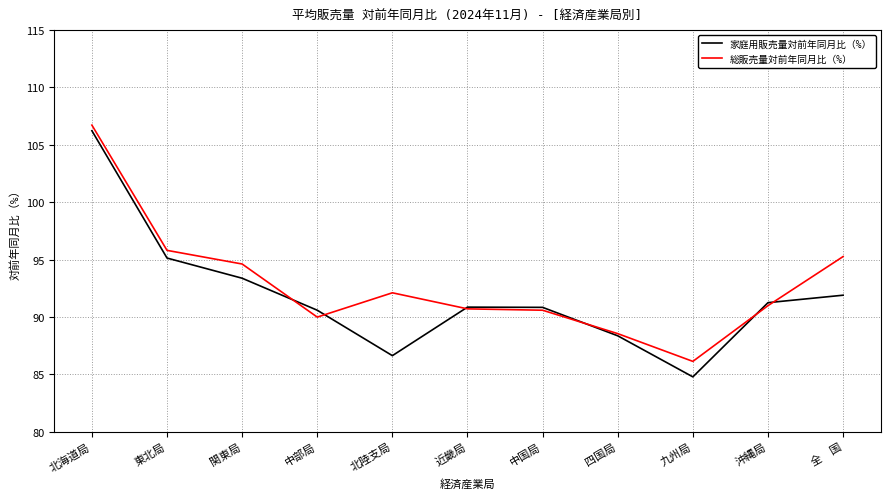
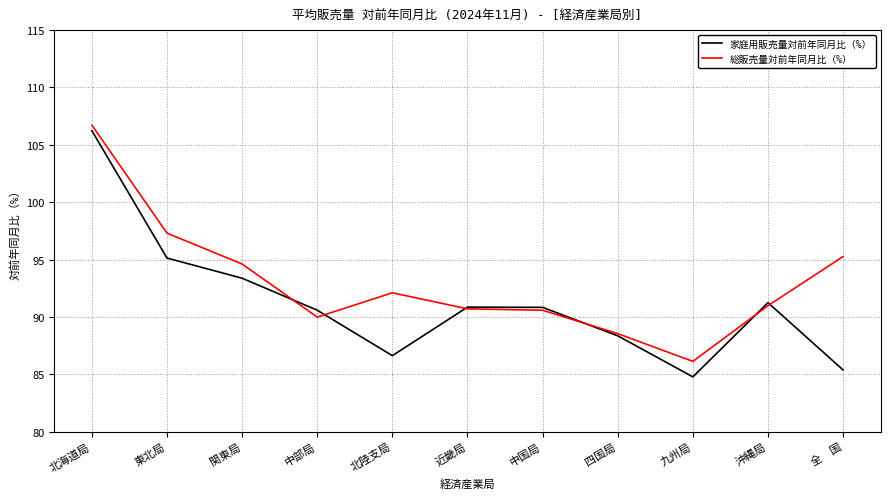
総販売量対前年同月比（%）, 東北局: 95.8 -> 97.3
家庭用販売量対前年同月比（%）, 全 国: 91.9 -> 85.4
